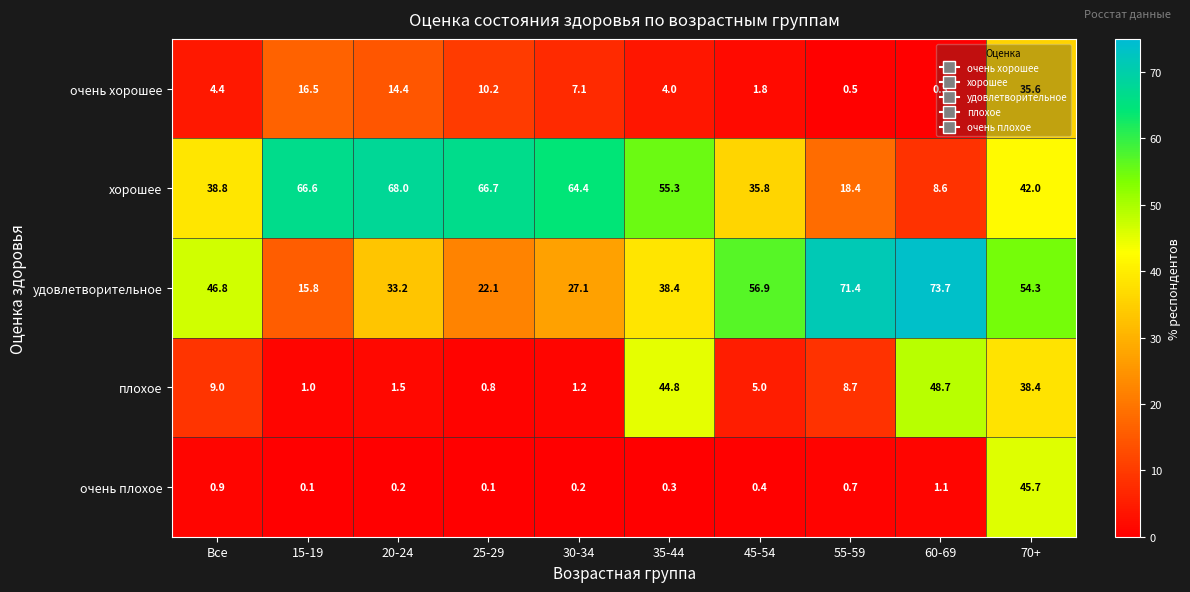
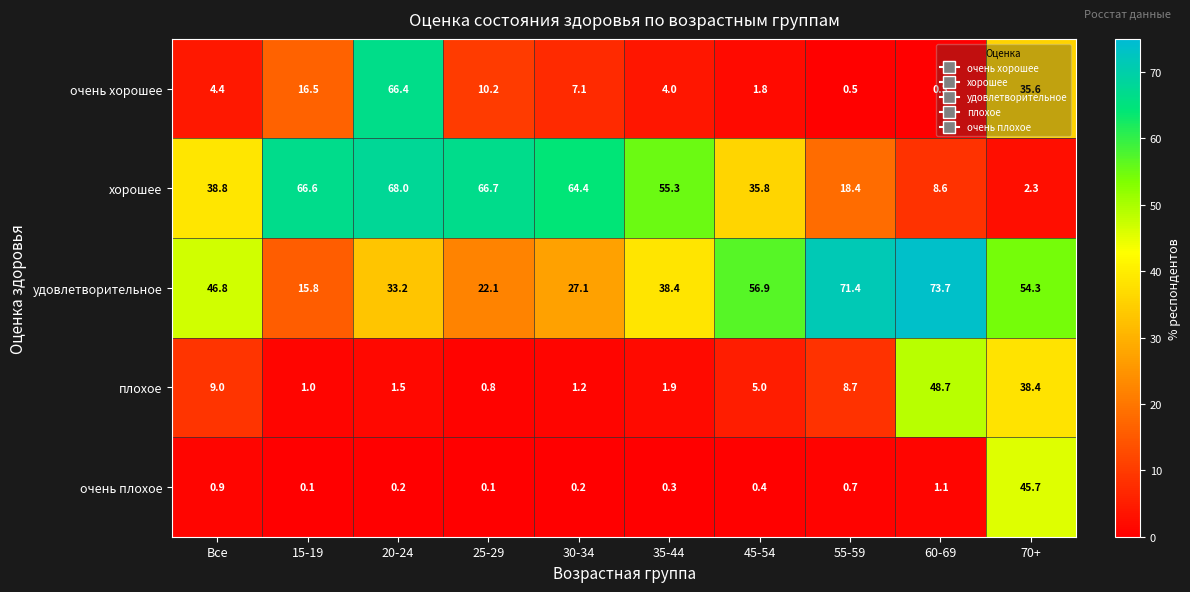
очень хорошее, 20-24: 14.4 -> 66.4
хорошее, 70+: 42.0 -> 2.3
плохое, 35-44: 44.8 -> 1.9
